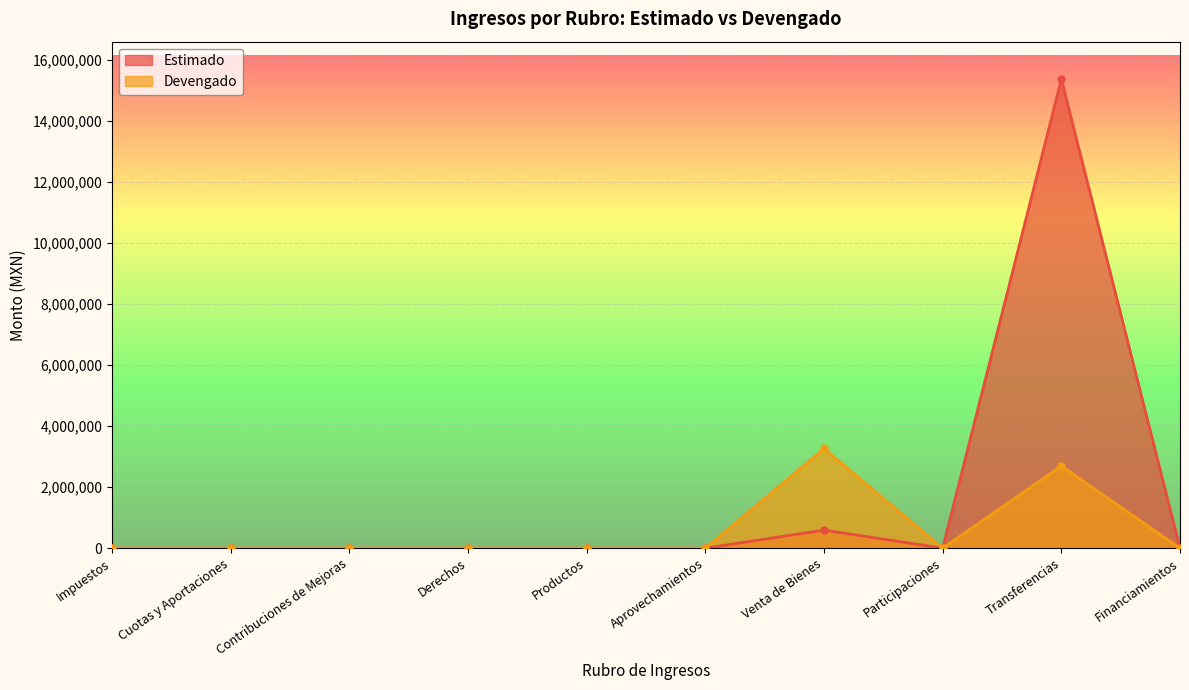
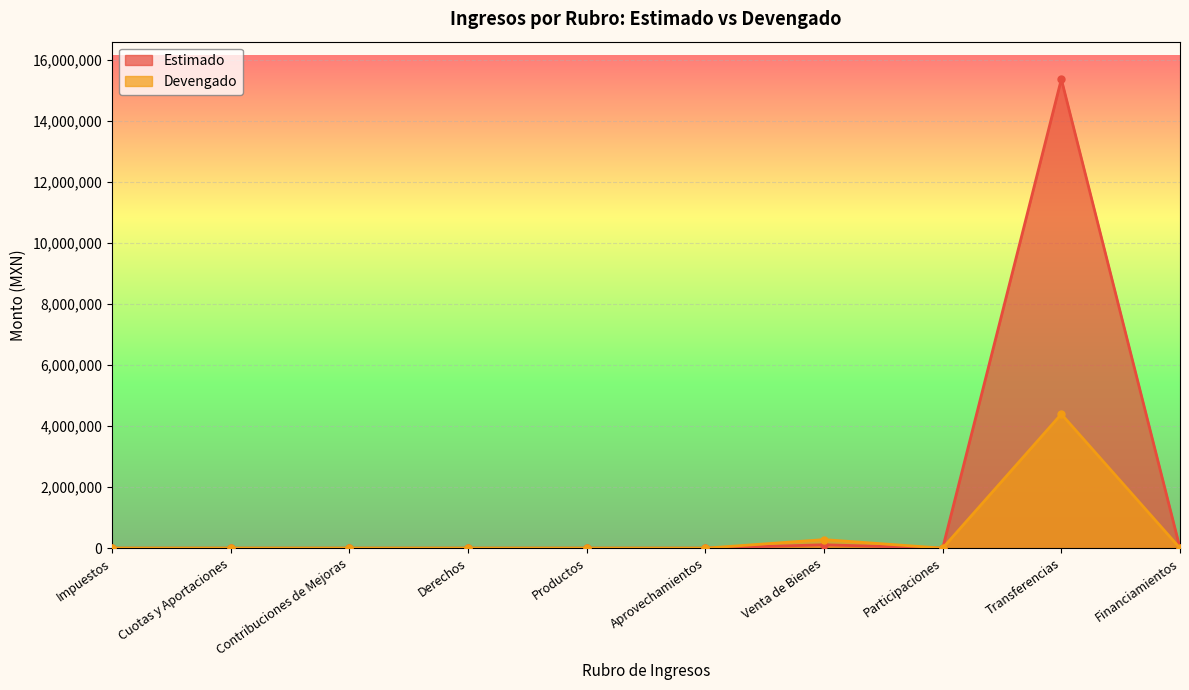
Estimado, Venta de Bienes: 600,000 -> 100,000
Devengado, Venta de Bienes: 3,300,000 -> 300,000
Devengado, Transferencias: 2,700,000 -> 4,400,000
